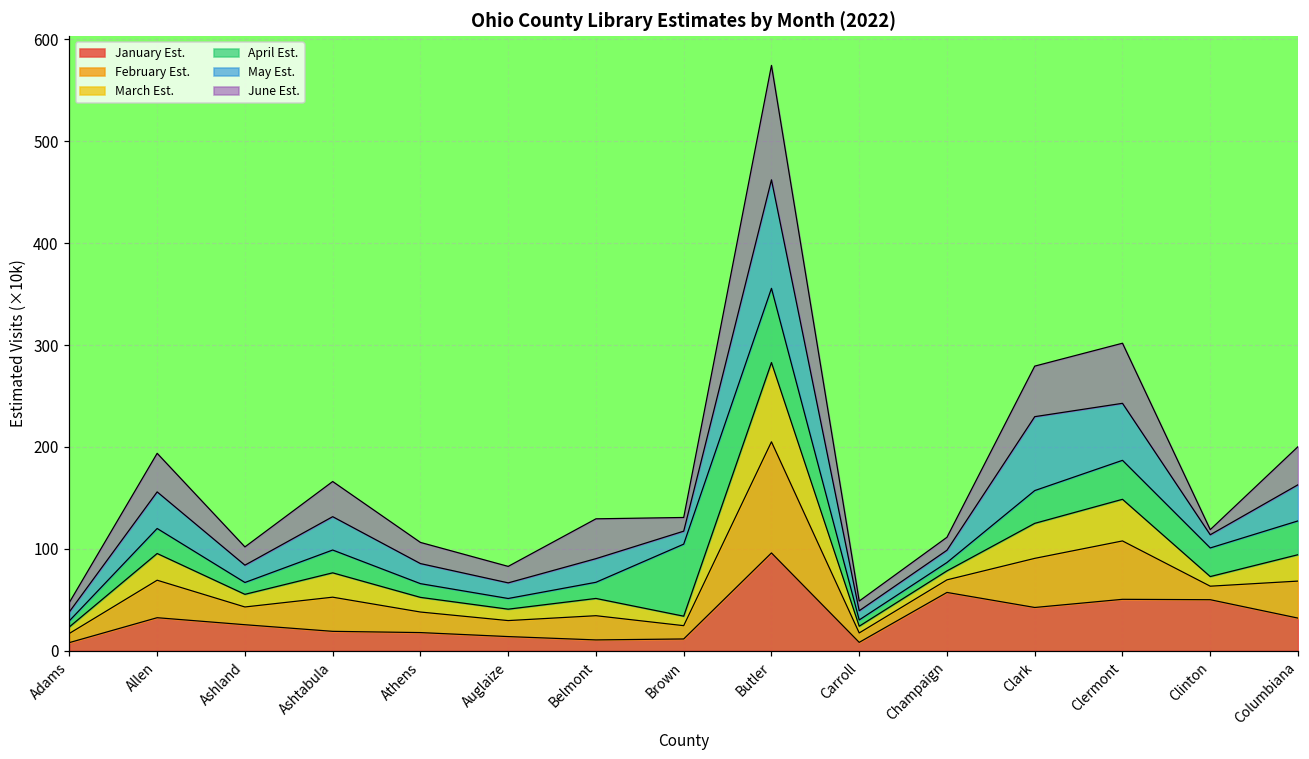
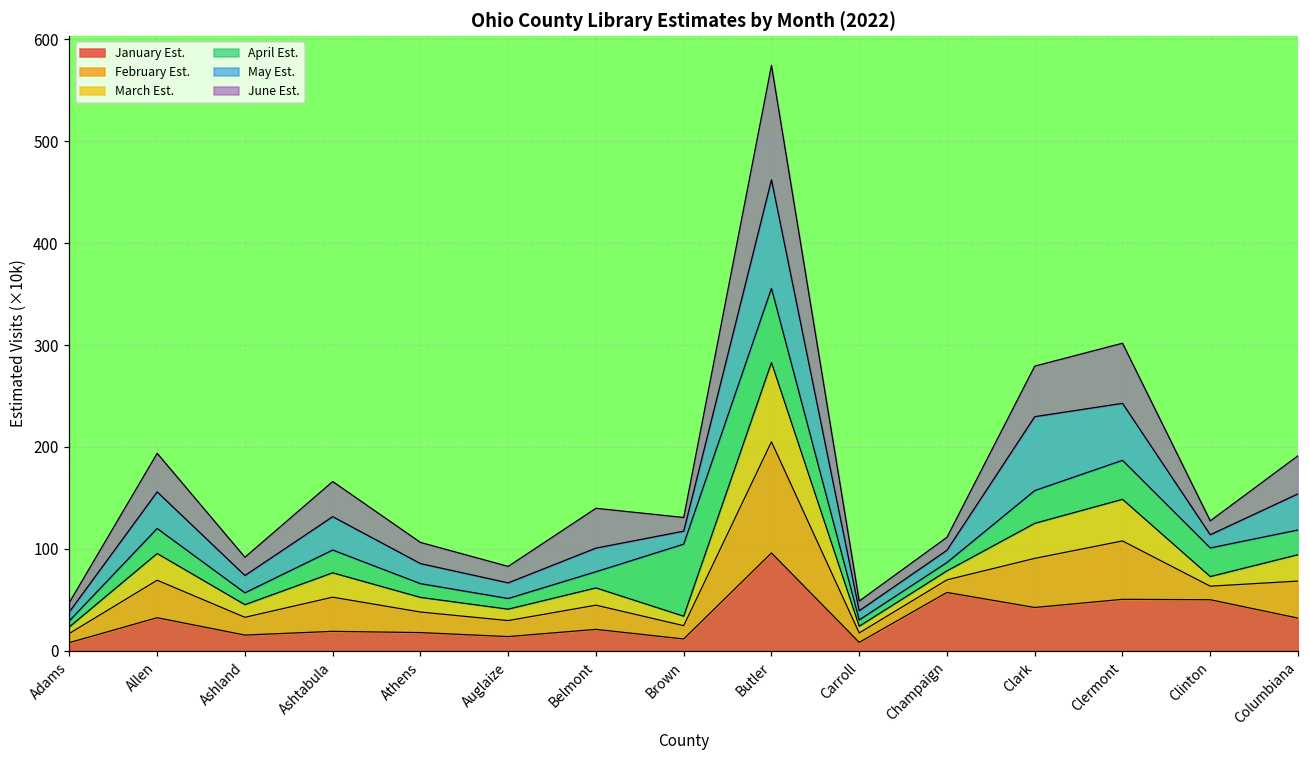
January Est., Ashland: 30 -> 20
January Est., Belmont: 10 -> 20
June Est., Clinton: 5 -> 14
April Est., Columbiana: 30 -> 20
